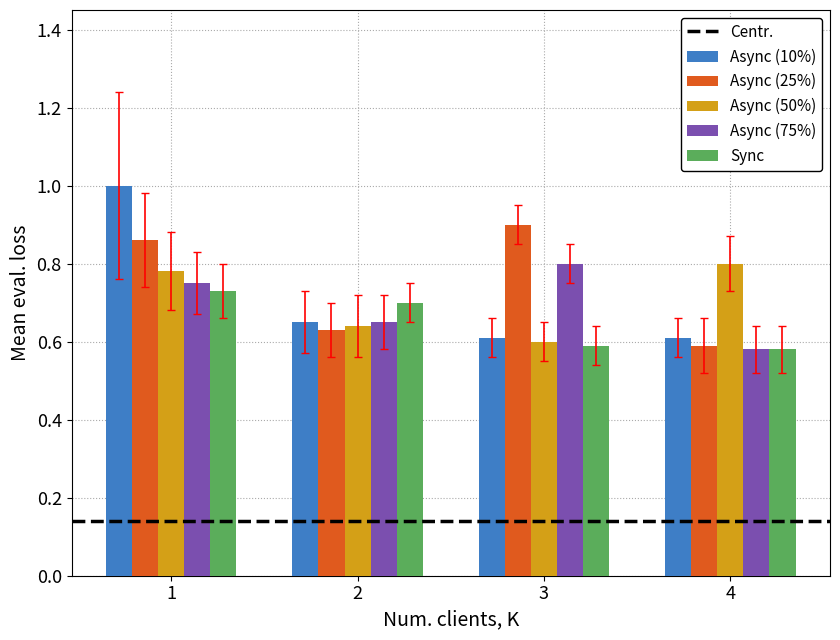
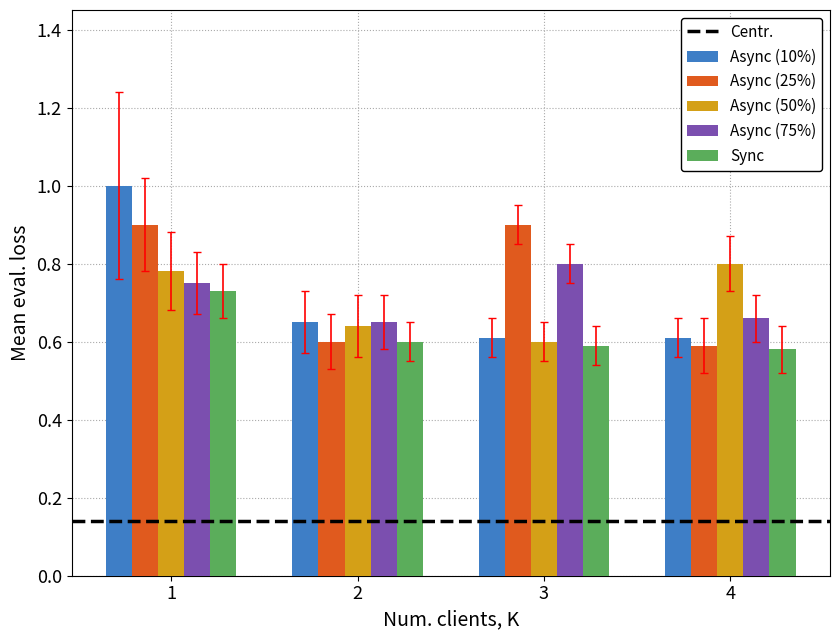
Async (25%), 1: 0.86 -> 0.90
Async (25%), 2: 0.63 -> 0.60
Sync, 2: 0.7 -> 0.6
Async (75%), 4: 0.58 -> 0.66
